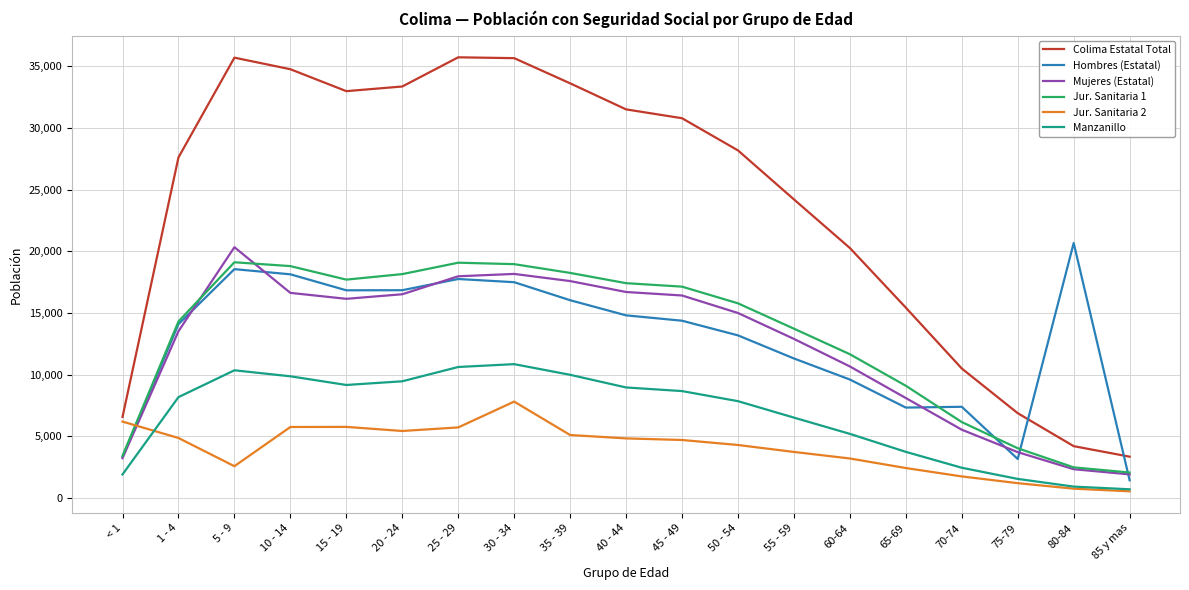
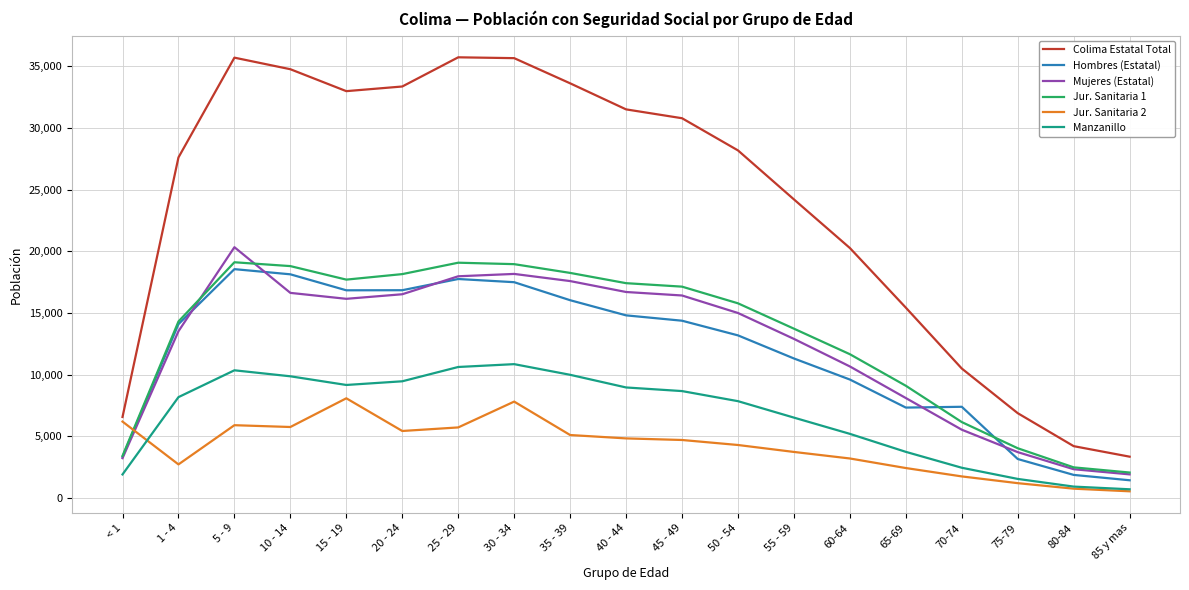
Jur. Sanitaria 2, 1 - 4: 4,900 -> 2,700
Jur. Sanitaria 2, 5 - 9: 2,600 -> 5,900
Jur. Sanitaria 2, 15 - 19: 5,800 -> 8,100
Hombres (Estatal), 80-84: 20,700 -> 1,900
